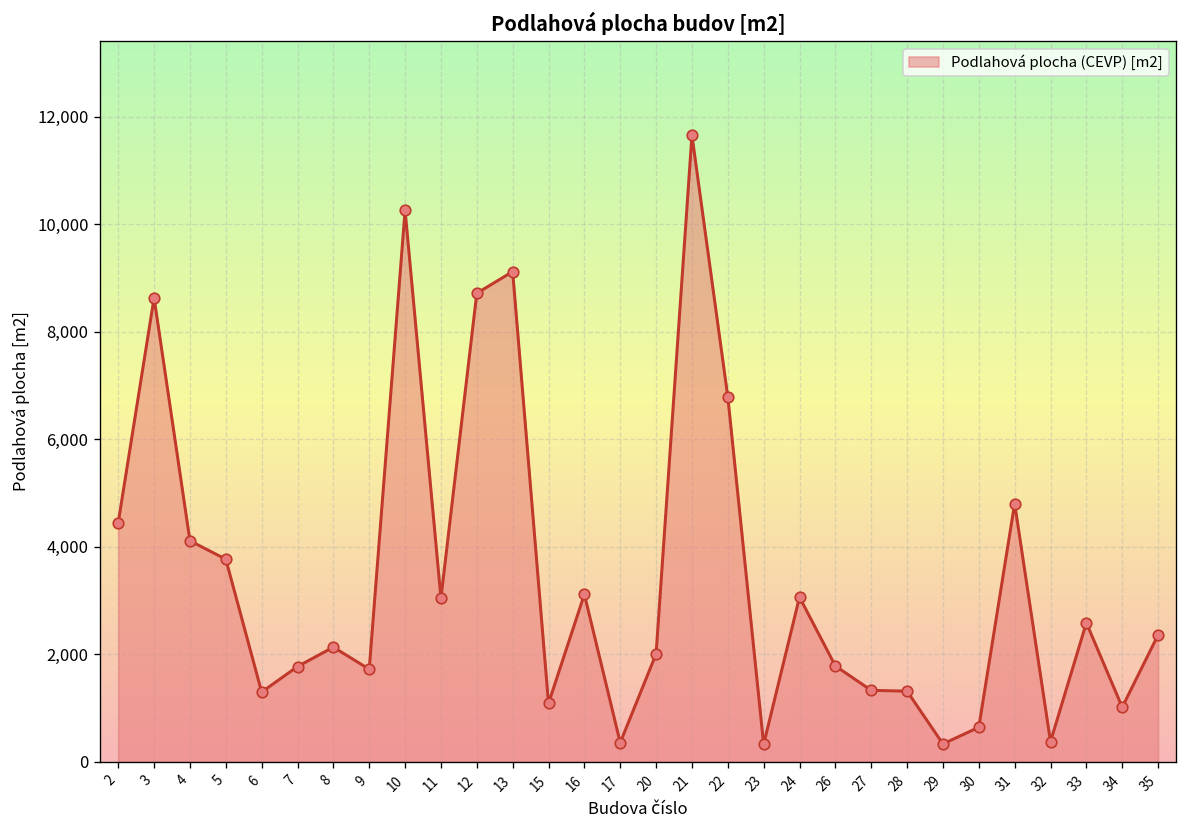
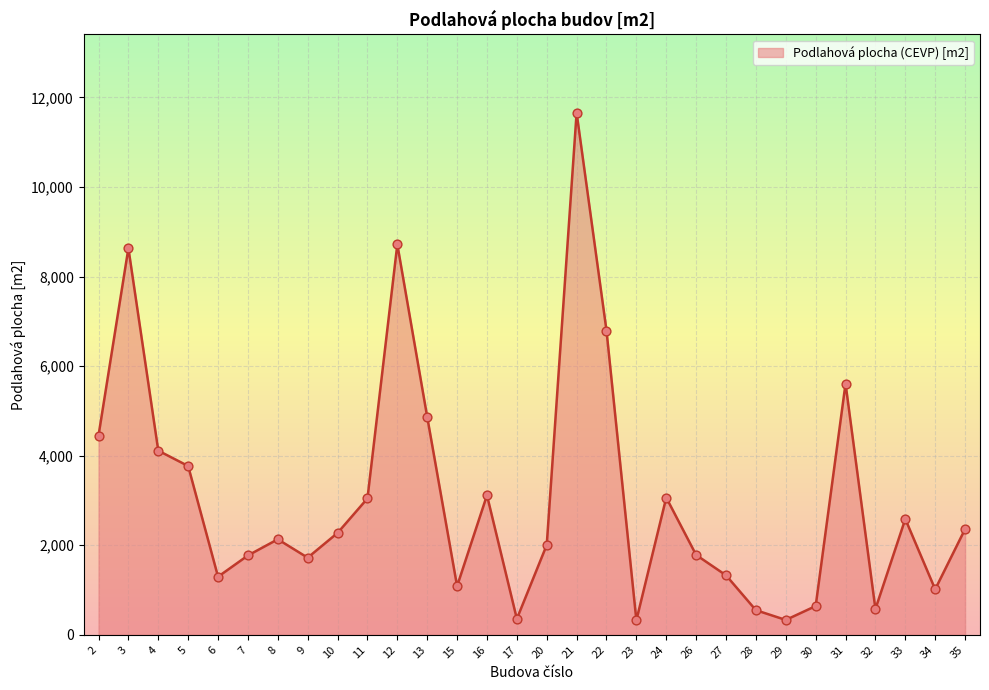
10: 10,300 -> 2,300
13: 9,100 -> 4,900
28: 1,300 -> 600
31: 4,800 -> 5,600
32: 400 -> 600
